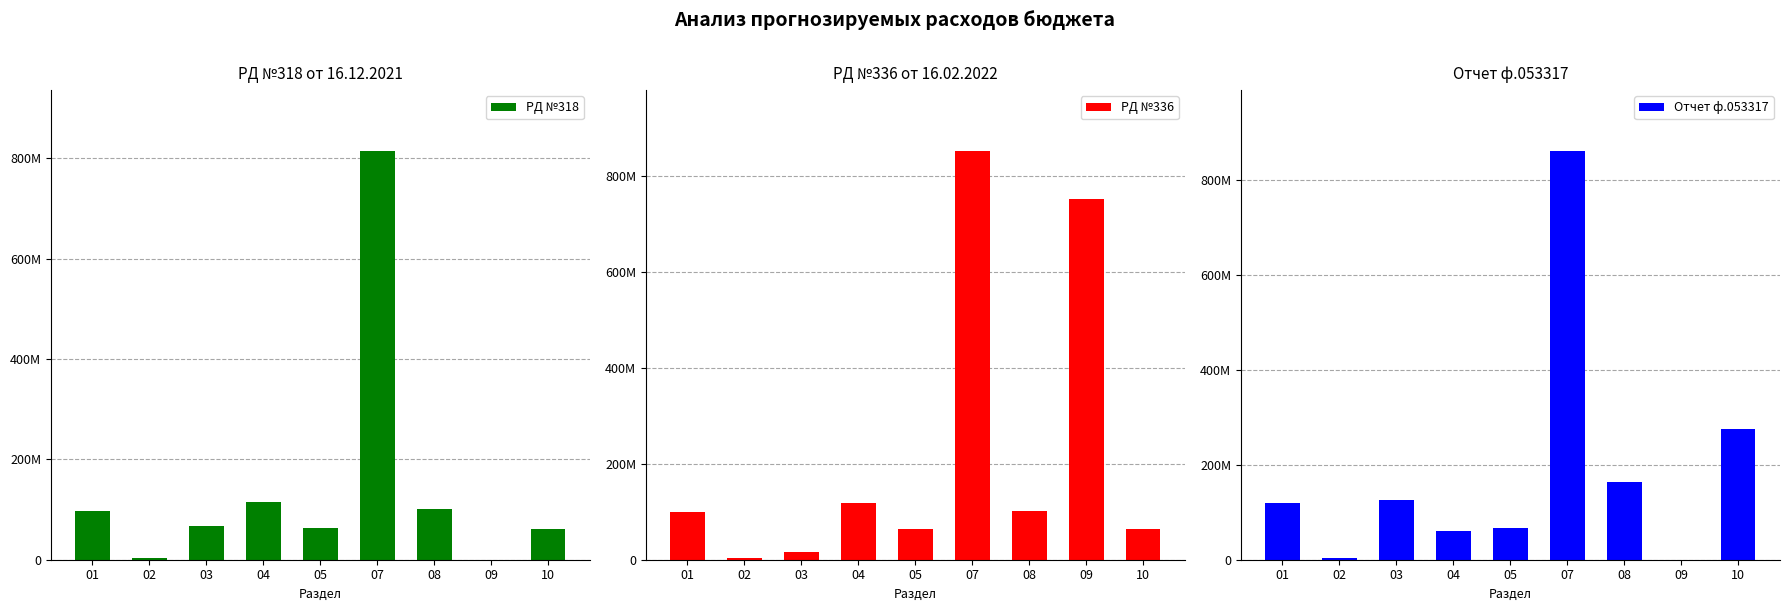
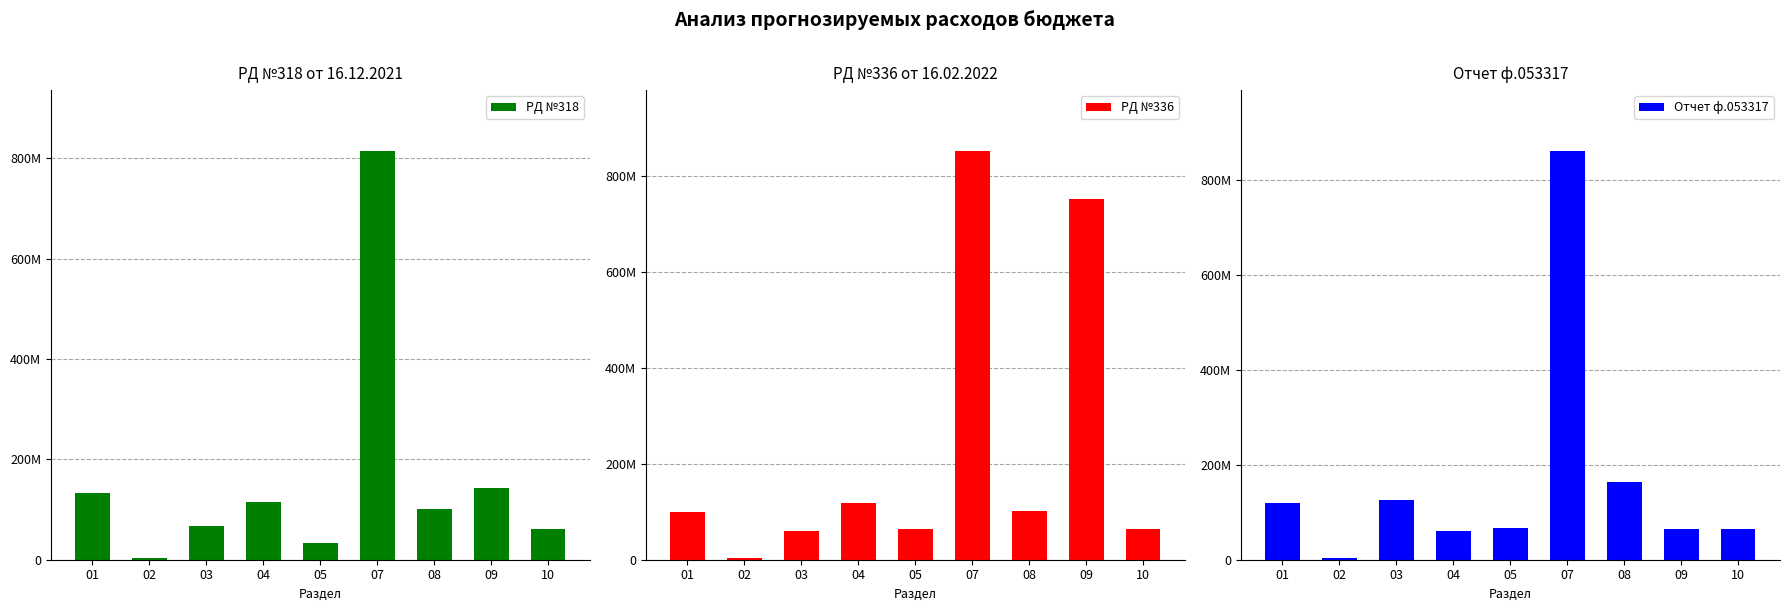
РД №318 от 16.12.2021, 01: 100000000 -> 130000000
РД №318 от 16.12.2021, 05: 60000000 -> 30000000
РД №318 от 16.12.2021, 09: 0 -> 140000000
РД №336 от 16.02.2022, 03: 20000000 -> 60000000
Отчет ф.053317, 09: 0 -> 60000000
Отчет ф.053317, 10: 280000000 -> 60000000
